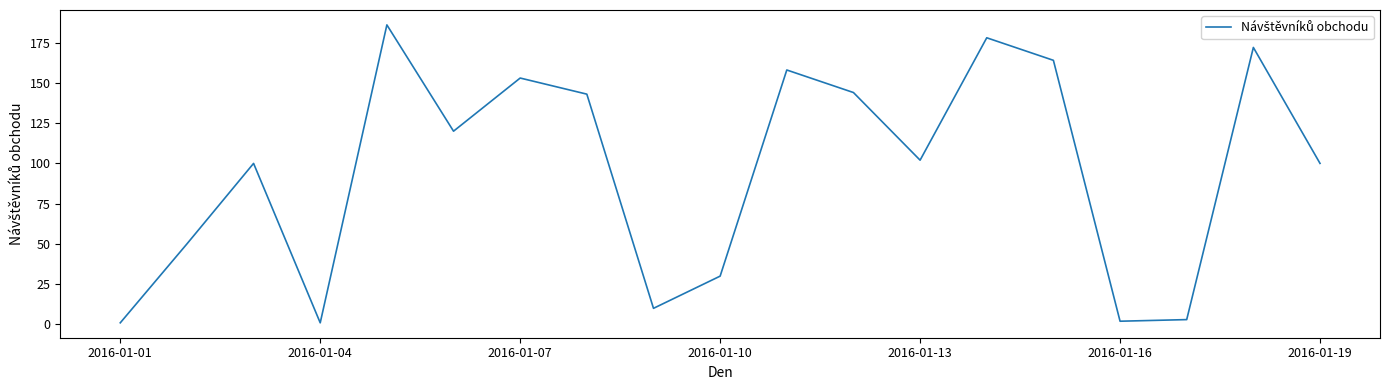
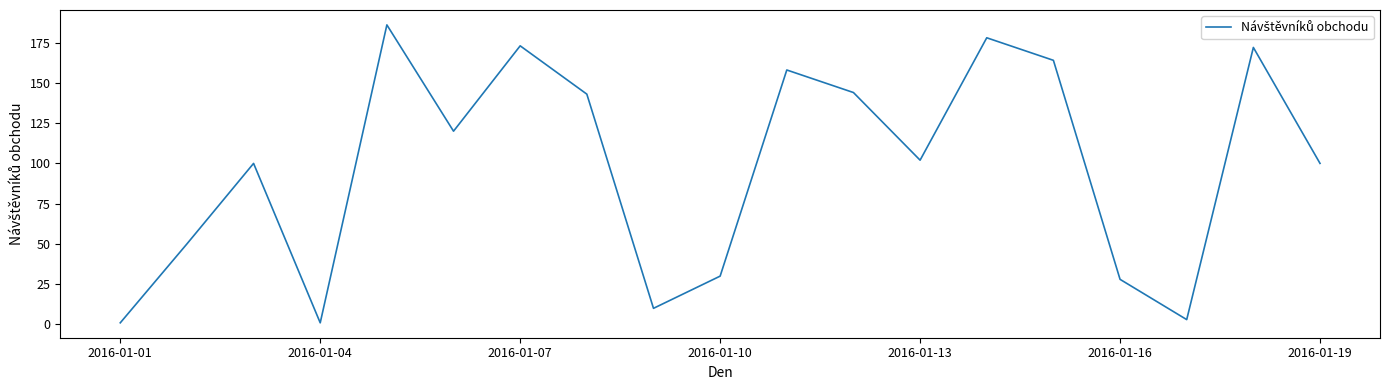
2016-01-07: 153 -> 173
2016-01-16: 2 -> 28
